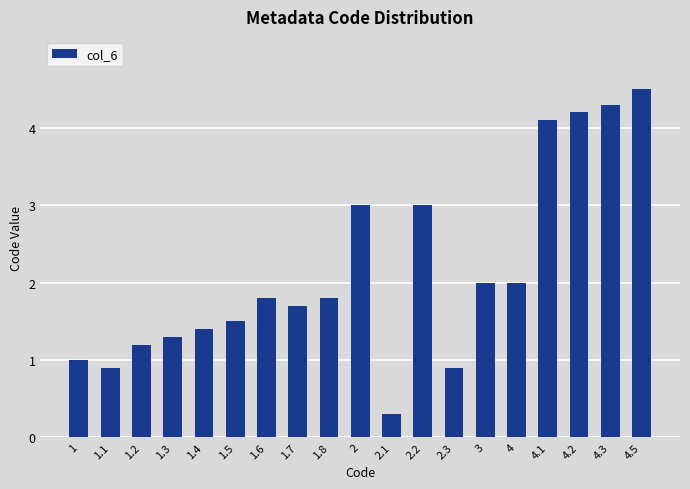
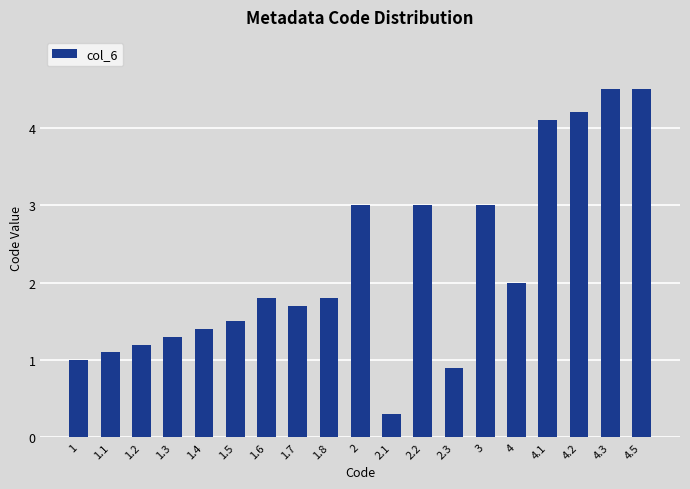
1.1: 0.9 -> 1.1
3: 2 -> 3
4.3: 4.3 -> 4.5
